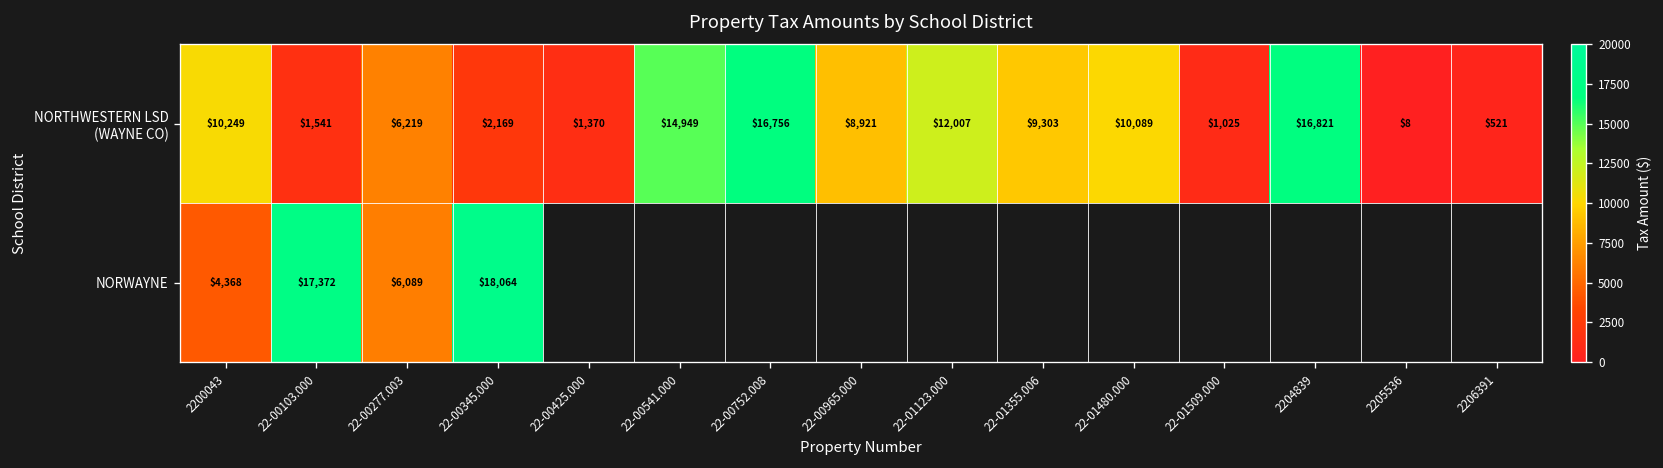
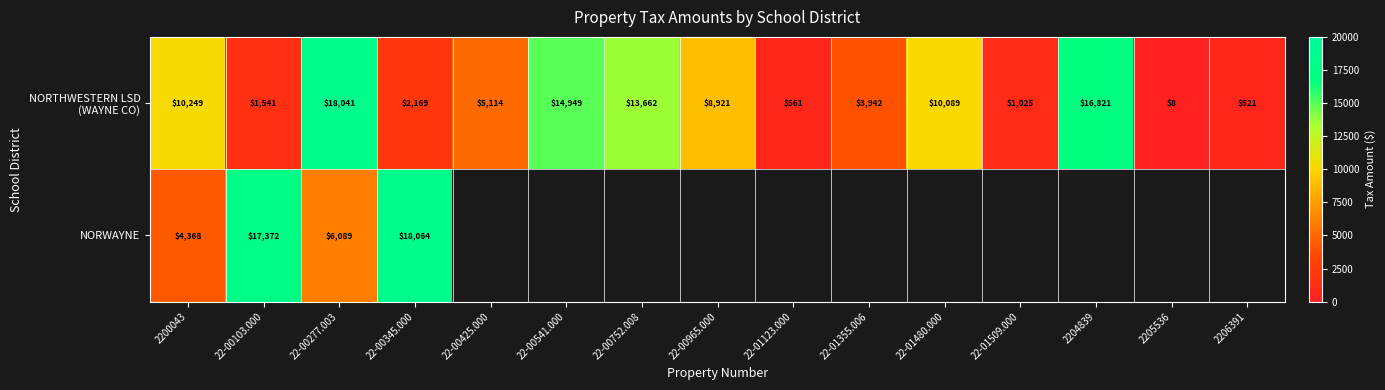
NORTHWESTERN LSD (WAYNE CO), 22-00277.003: $6,219 -> $18,041
NORTHWESTERN LSD (WAYNE CO), 22-00425.000: $1,370 -> $5,114
NORTHWESTERN LSD (WAYNE CO), 22-00752.008: $16,756 -> $13,662
NORTHWESTERN LSD (WAYNE CO), 22-01123.000: $12,007 -> $561
NORTHWESTERN LSD (WAYNE CO), 22-01355.006: $9,303 -> $3,942
